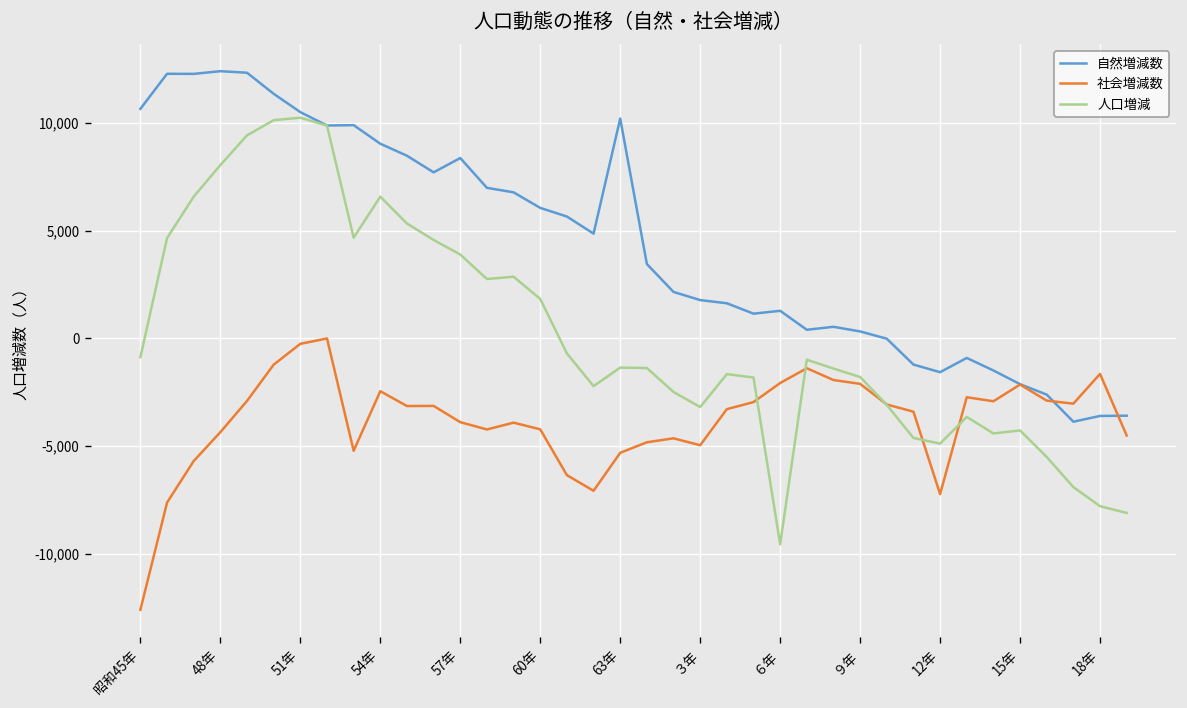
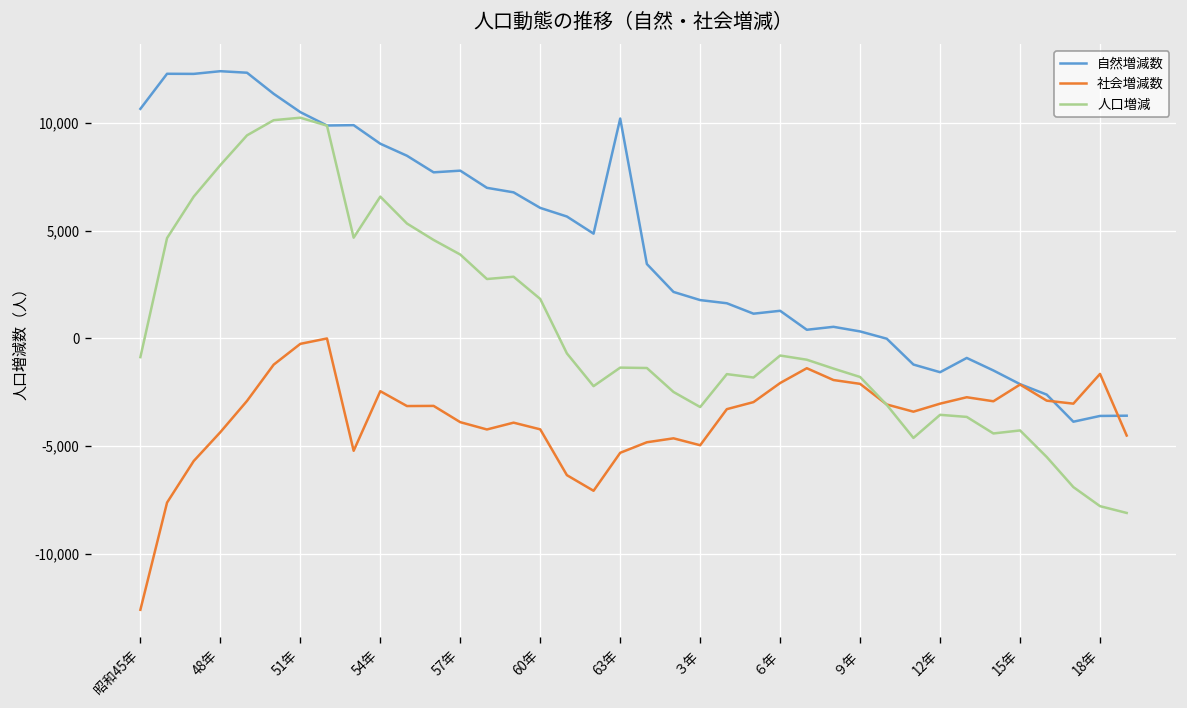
自然増減数, 57年: 8,400 -> 7,800
人口増減, ６年: -9,600 -> -800
社会増減数, 12年: -7,200 -> -3,000
人口増減, 12年: -4,900 -> -3,600
